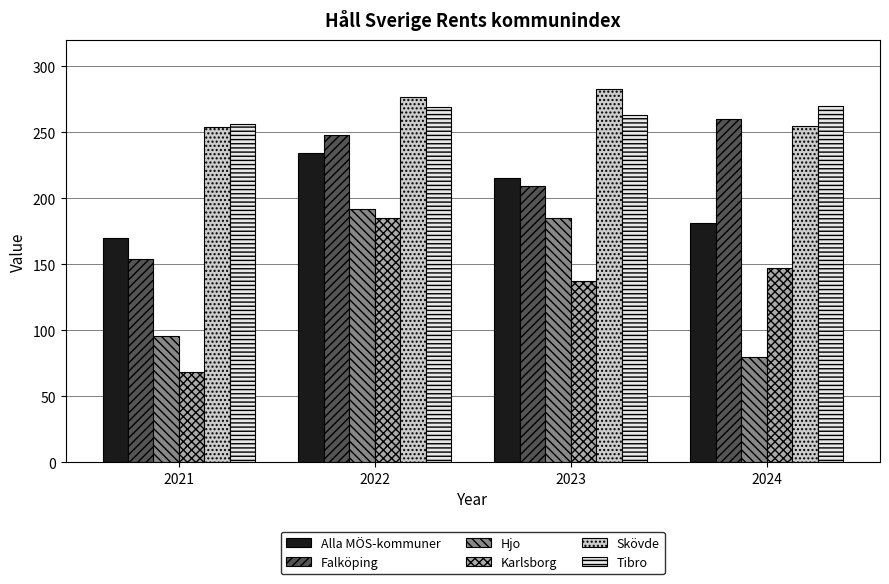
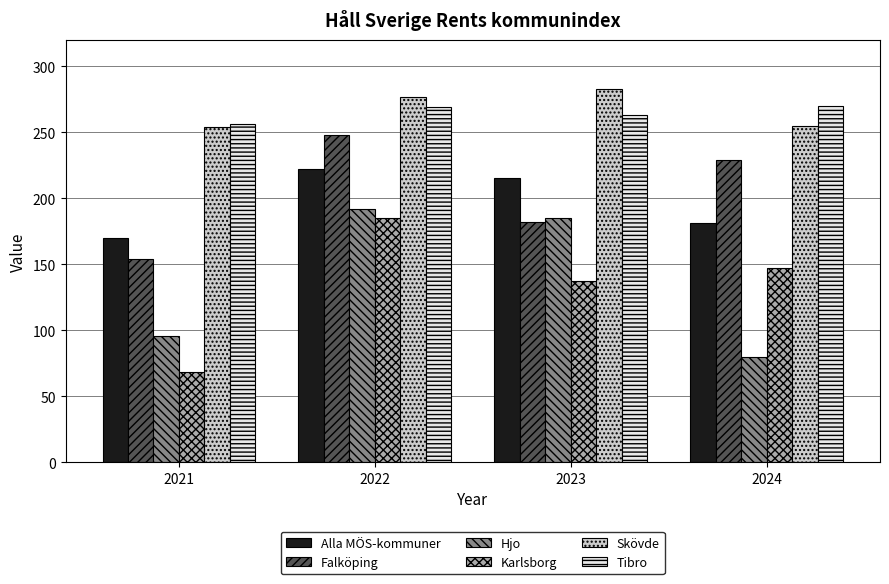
Alla MÖS-kommuner, 2022: 234 -> 223
Falköping, 2023: 209 -> 182
Falköping, 2024: 260 -> 229
